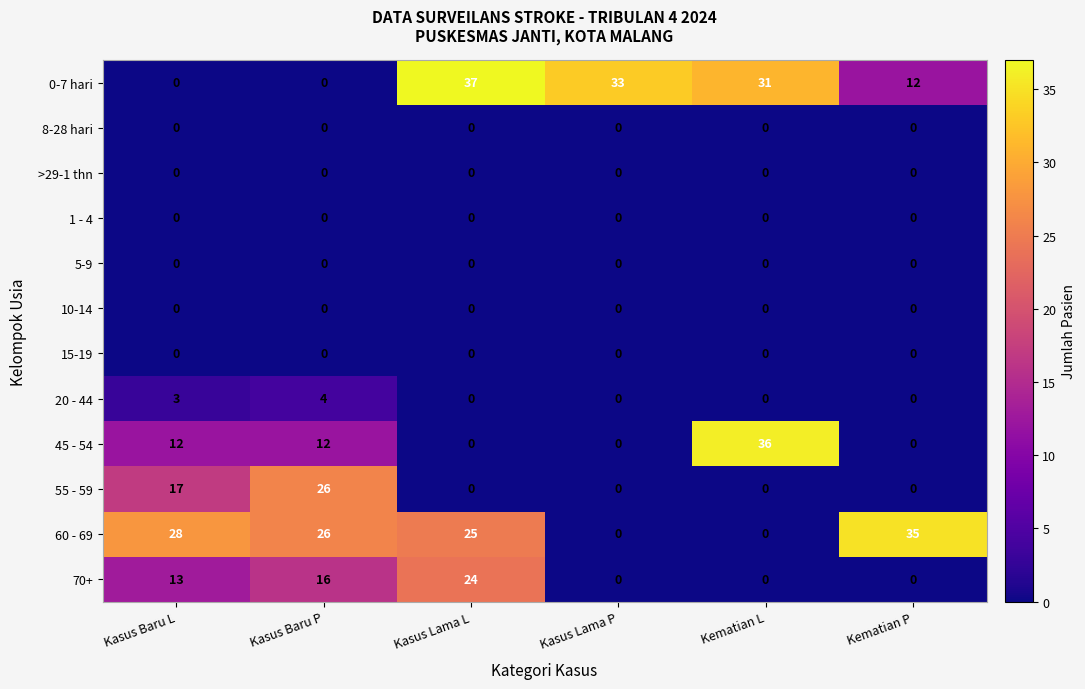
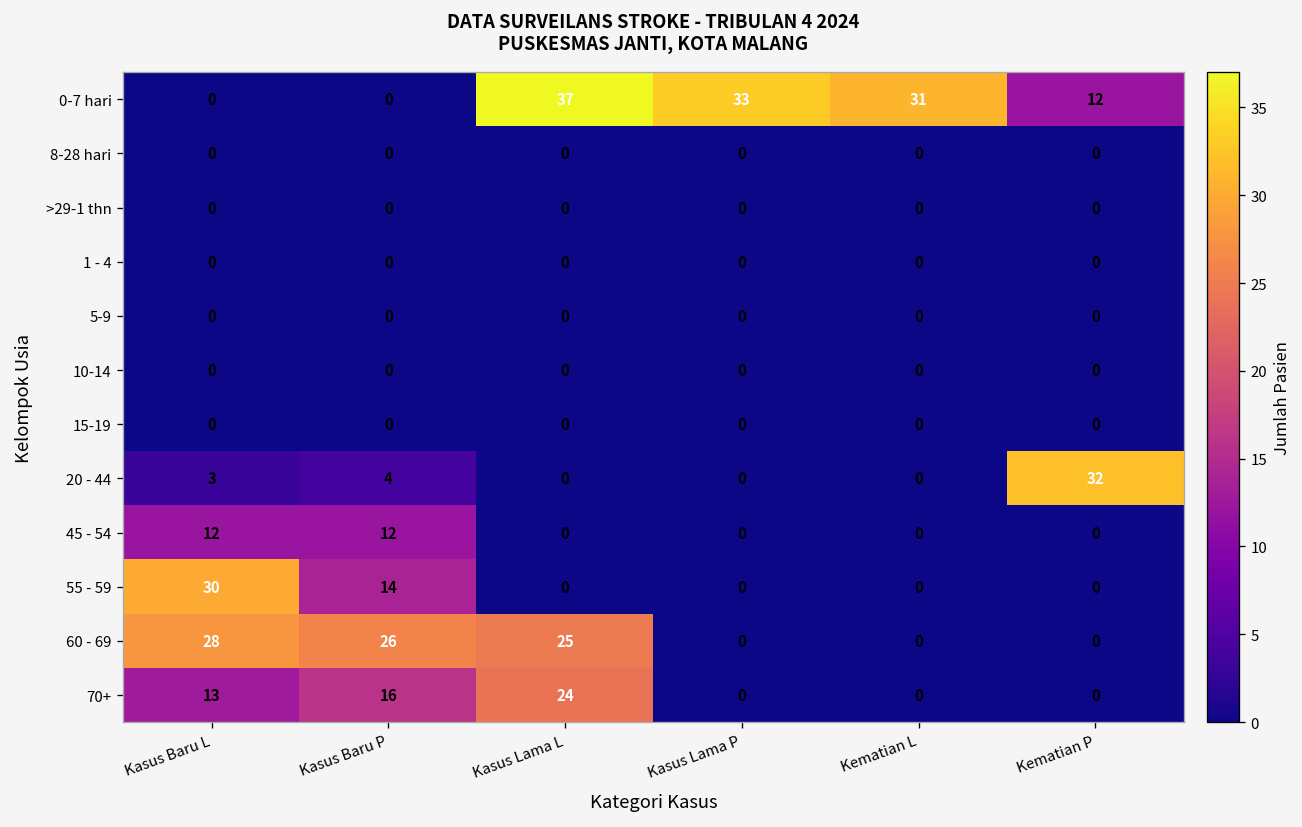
20 - 44, Kematian P: 0 -> 32
45 - 54, Kematian L: 36 -> 0
55 - 59, Kasus Baru L: 17 -> 30
55 - 59, Kasus Baru P: 26 -> 14
60 - 69, Kematian P: 35 -> 0
